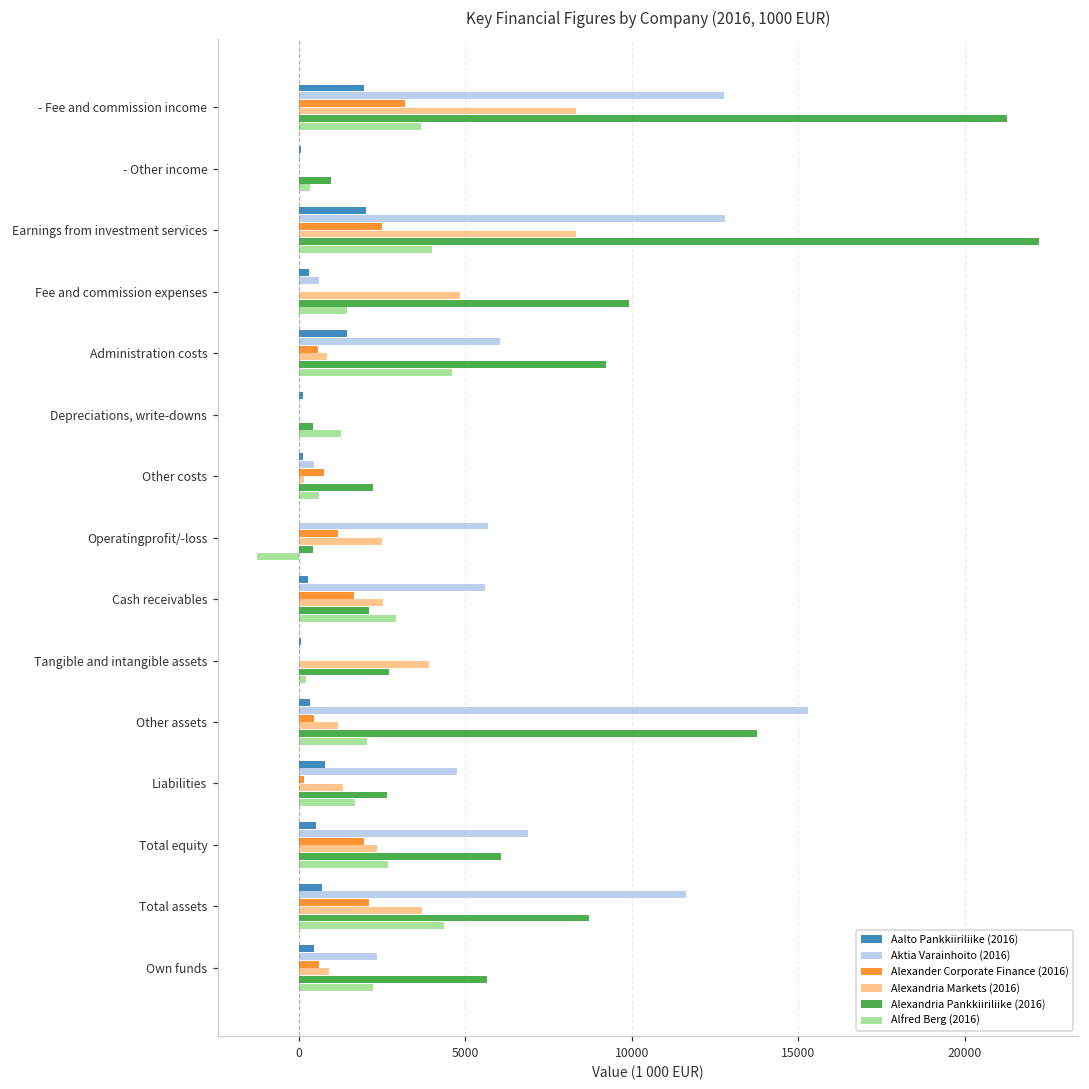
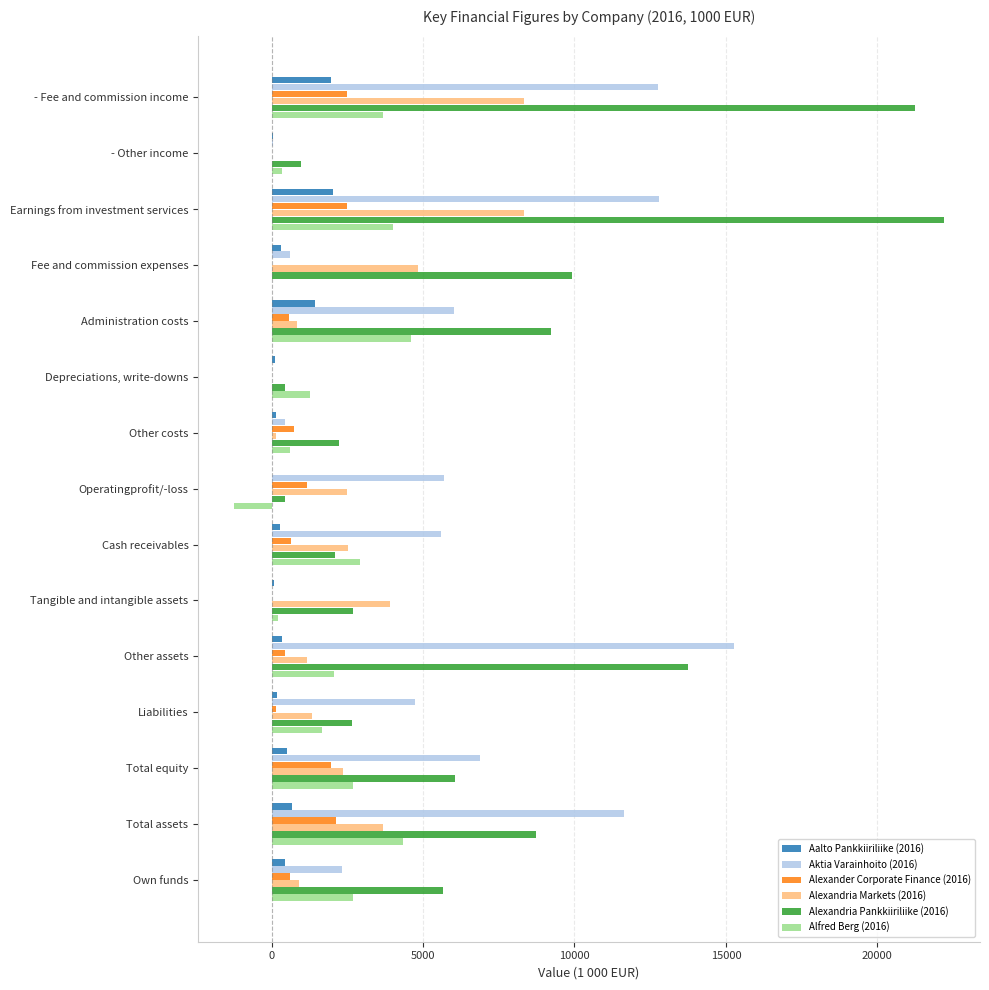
Alexander Corporate Finance (2016), - Fee and commission income: 3200 -> 2500
Alfred Berg (2016), Fee and commission expenses: 1400 -> 0
Alexander Corporate Finance (2016), Cash receivables: 1700 -> 700
Aalto Pankkiiriliike (2016), Liabilities: 800 -> 200
Alfred Berg (2016), Own funds: 2200 -> 2700
